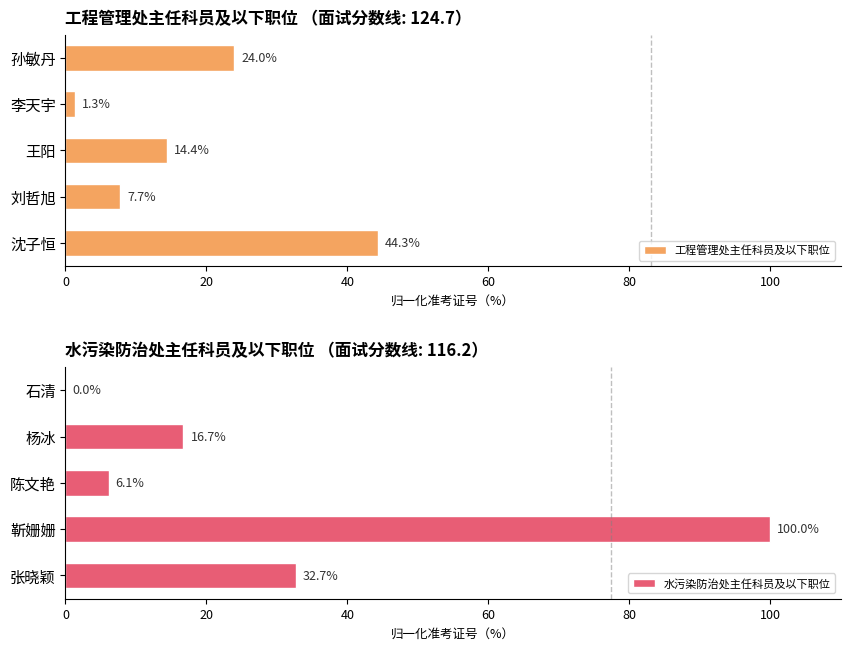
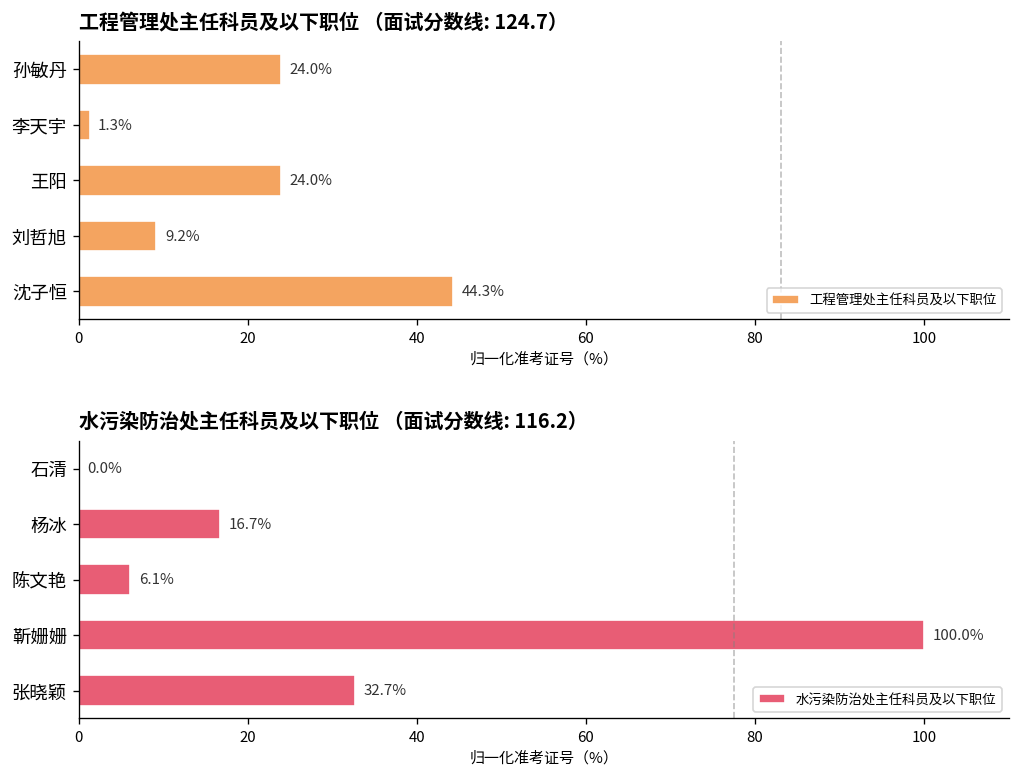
工程管理处主任科员及以下职位 （面试分数线: 124.7）, 王阳: 14.4% -> 24.0%
工程管理处主任科员及以下职位 （面试分数线: 124.7）, 刘哲旭: 7.7% -> 9.2%
